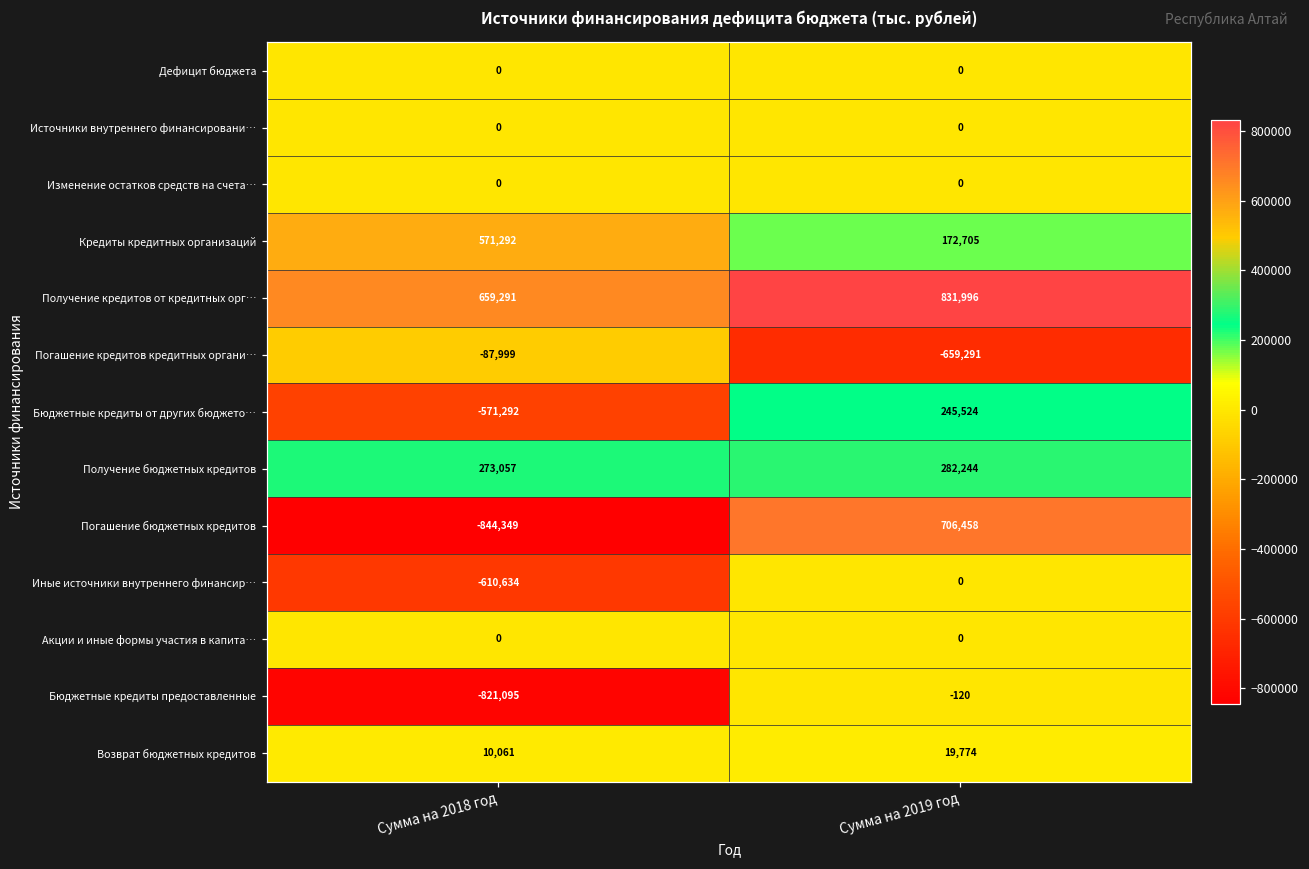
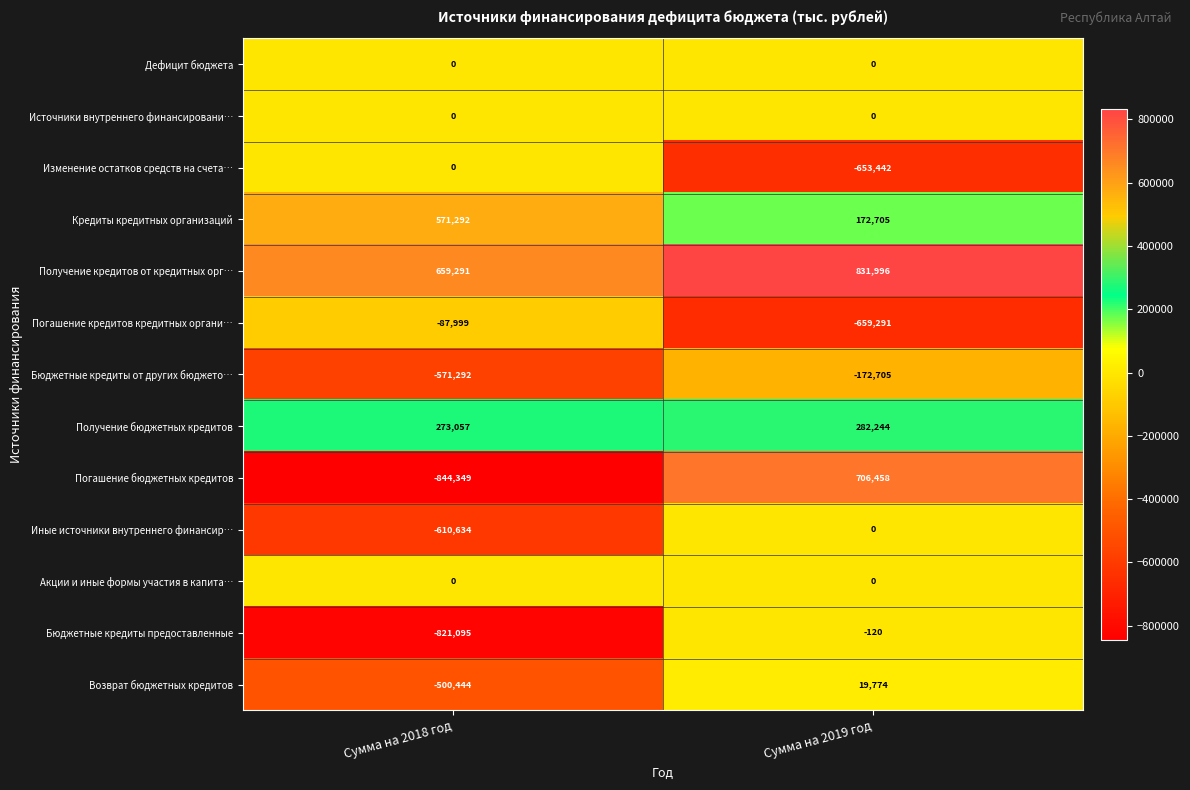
Изменение остатков средств на счета…, Сумма на 2019 год: 0 -> -653,442
Бюджетные кредиты от других бюджето…, Сумма на 2019 год: 245,524 -> -172,705
Возврат бюджетных кредитов, Сумма на 2018 год: 10,061 -> -500,444
